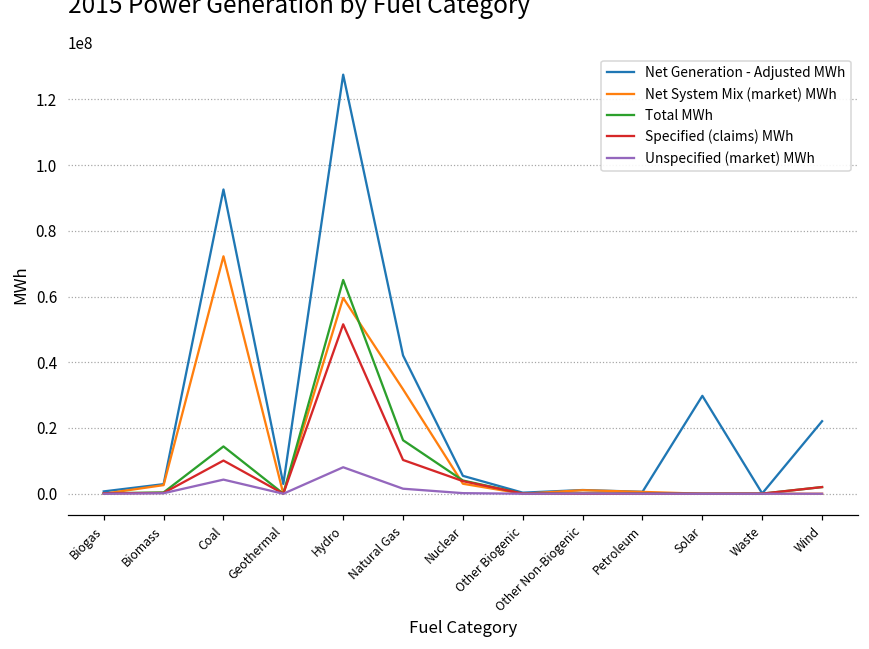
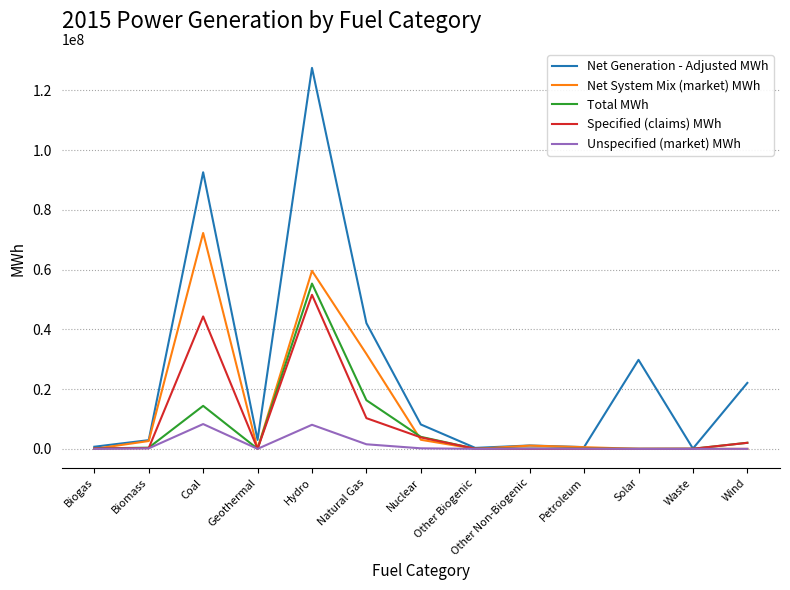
Specified (claims) MWh, Coal: 10000000 -> 44000000
Unspecified (market) MWh, Coal: 4000000 -> 8000000
Total MWh, Hydro: 65000000 -> 55000000
Net Generation - Adjusted MWh, Nuclear: 5000000 -> 8000000
